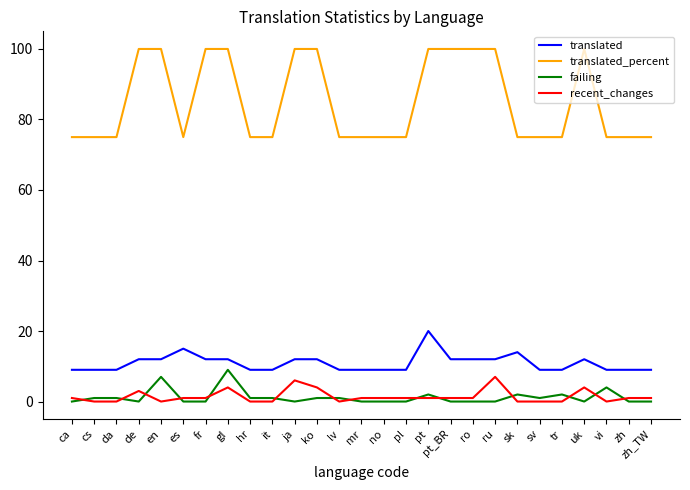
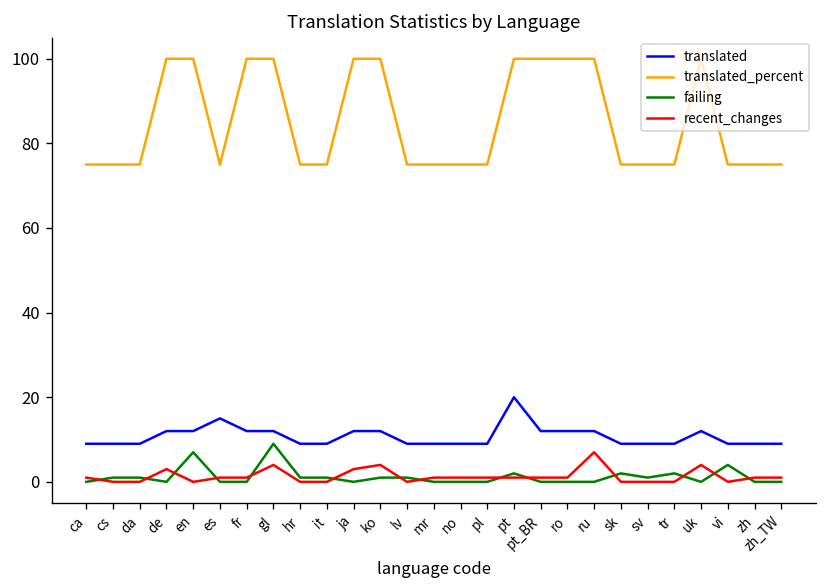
recent_changes, ja: 6 -> 3
translated, sk: 14 -> 9
